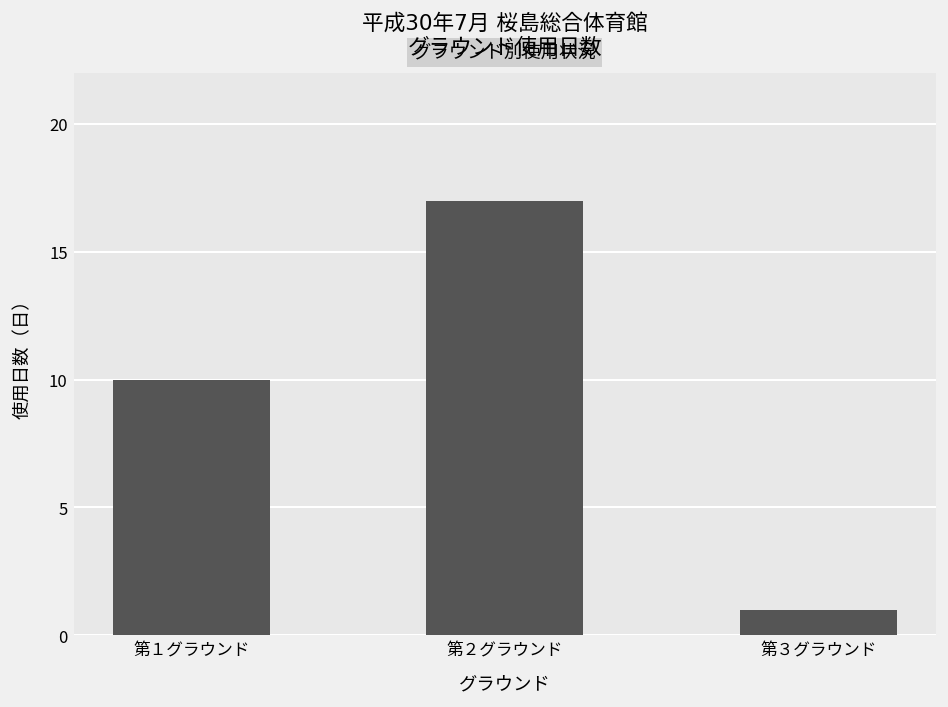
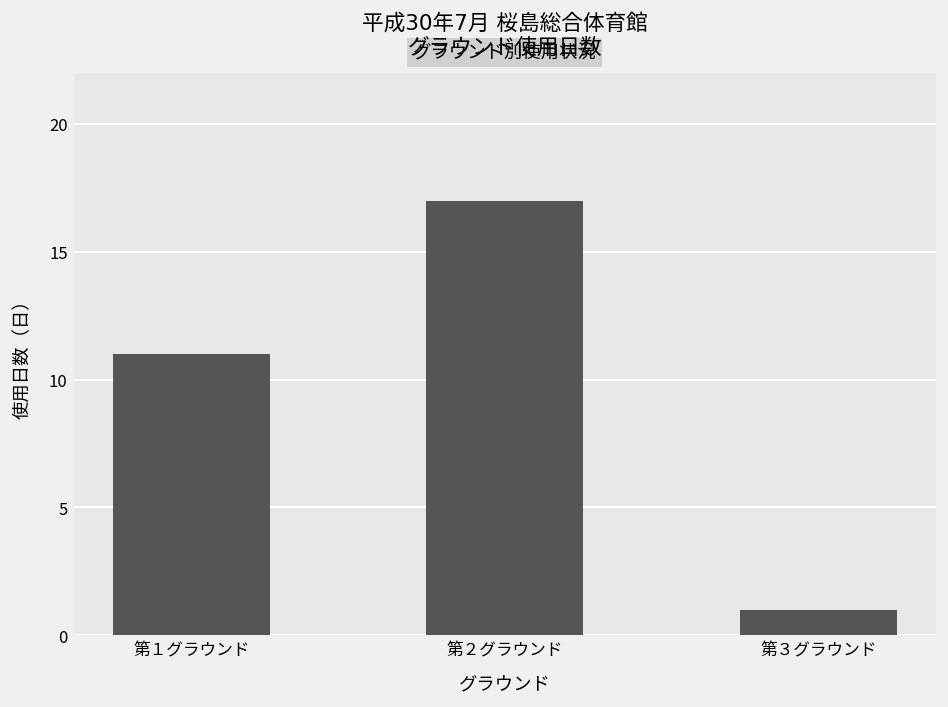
第１グラウンド: 10 -> 11
